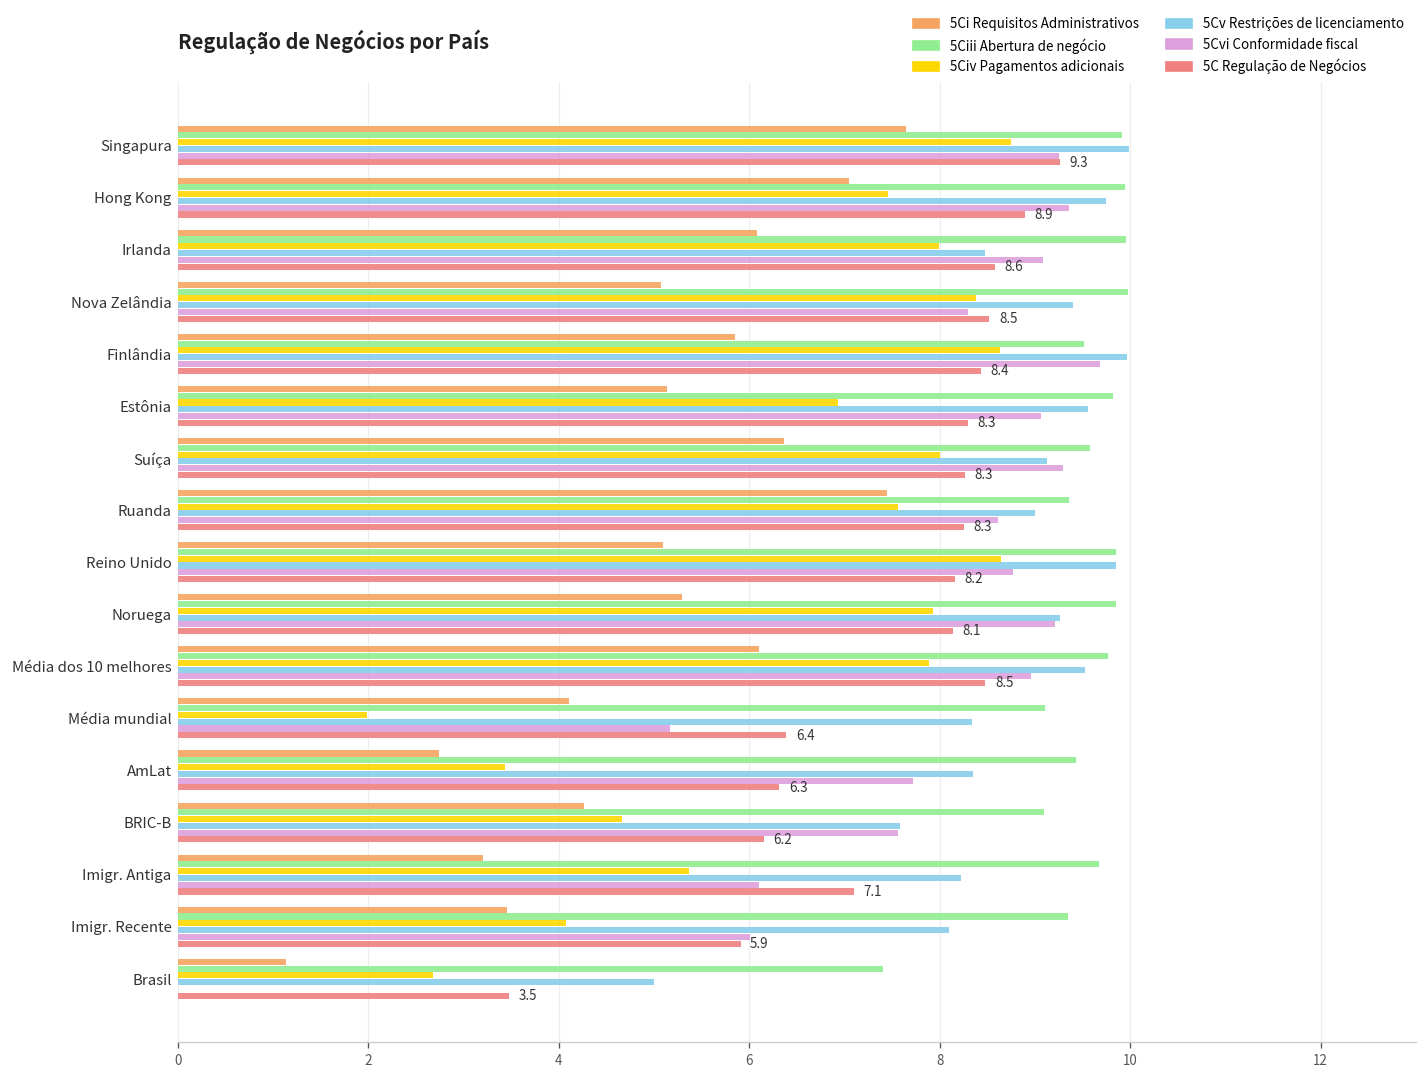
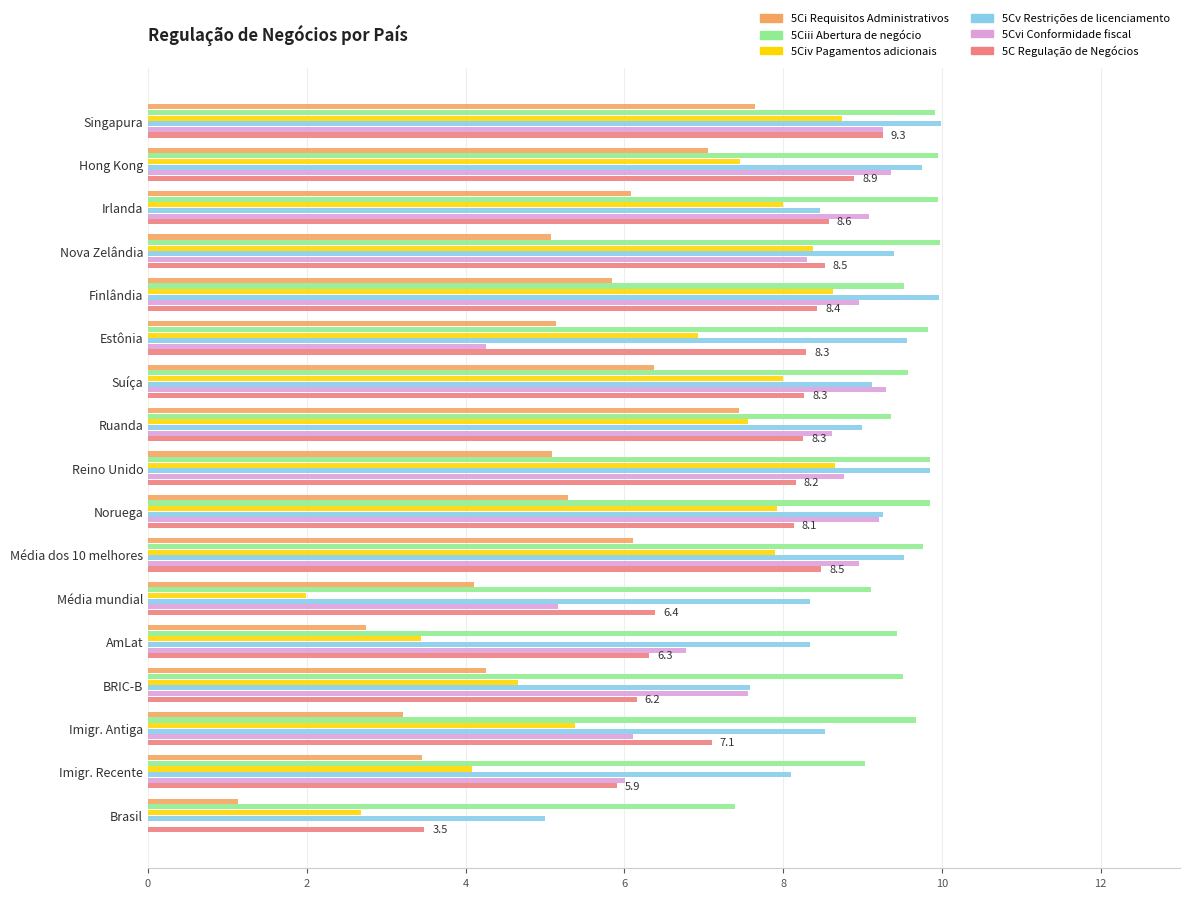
5Cvi Conformidade fiscal, Finlândia: 9.7 -> 9.0
5Cvi Conformidade fiscal, Estônia: 9.1 -> 4.3
5Cvi Conformidade fiscal, AmLat: 7.7 -> 6.8
5Ciii Abertura de negócio, BRIC-B: 9.1 -> 9.5
5Cv Restrições de licenciamento, Imigr. Antiga: 8.2 -> 8.5
5Ciii Abertura de negócio, Imigr. Recente: 9.3 -> 9.0
